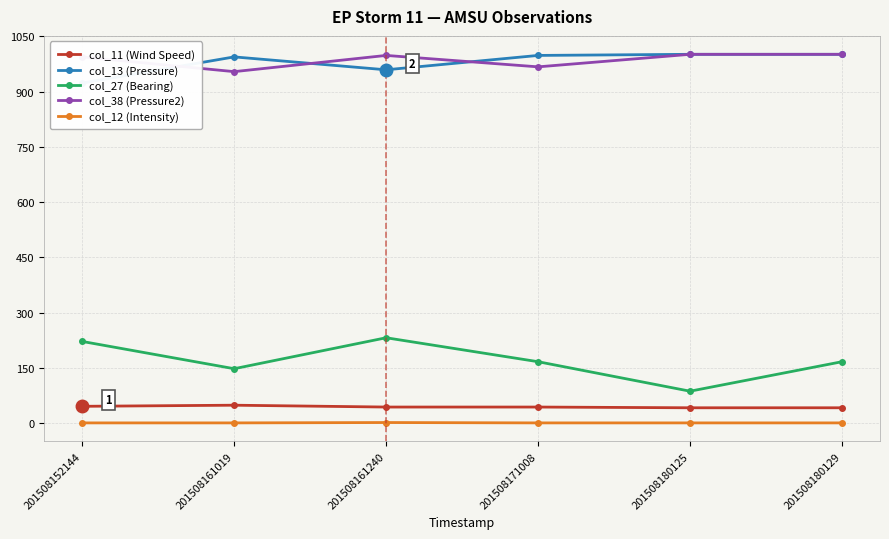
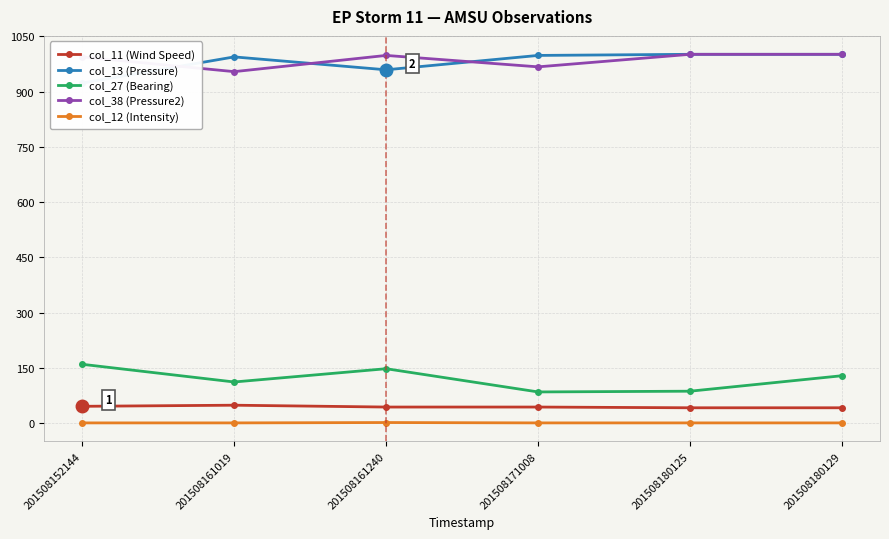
col_27 (Bearing), 201508152144: 220 -> 160
col_27 (Bearing), 201508161019: 150 -> 110
col_27 (Bearing), 201508161240: 230 -> 150
col_27 (Bearing), 201508171008: 170 -> 90
col_27 (Bearing), 201508180129: 170 -> 130
